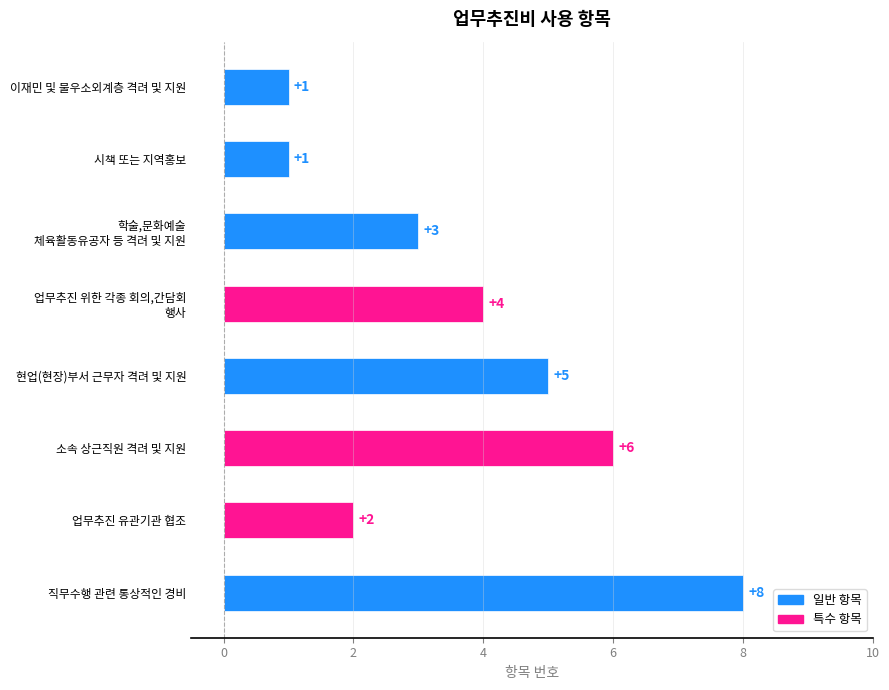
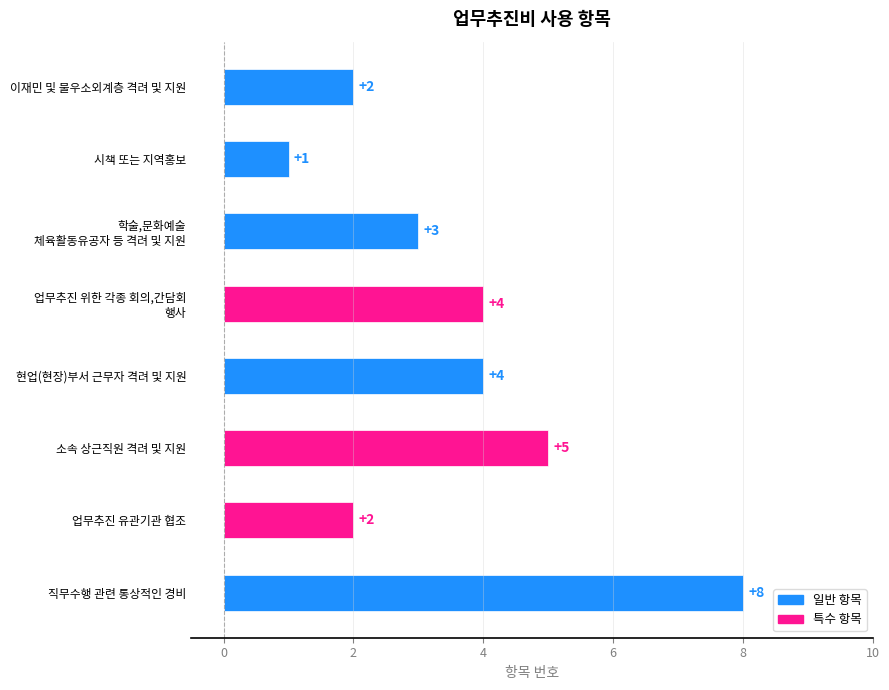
이재민 및 불우소외계층 격려 및 지원: +1 -> +2
현업(현장)부서 근무자 격려 및 지원: +5 -> +4
소속 상근직원 격려 및 지원: +6 -> +5
